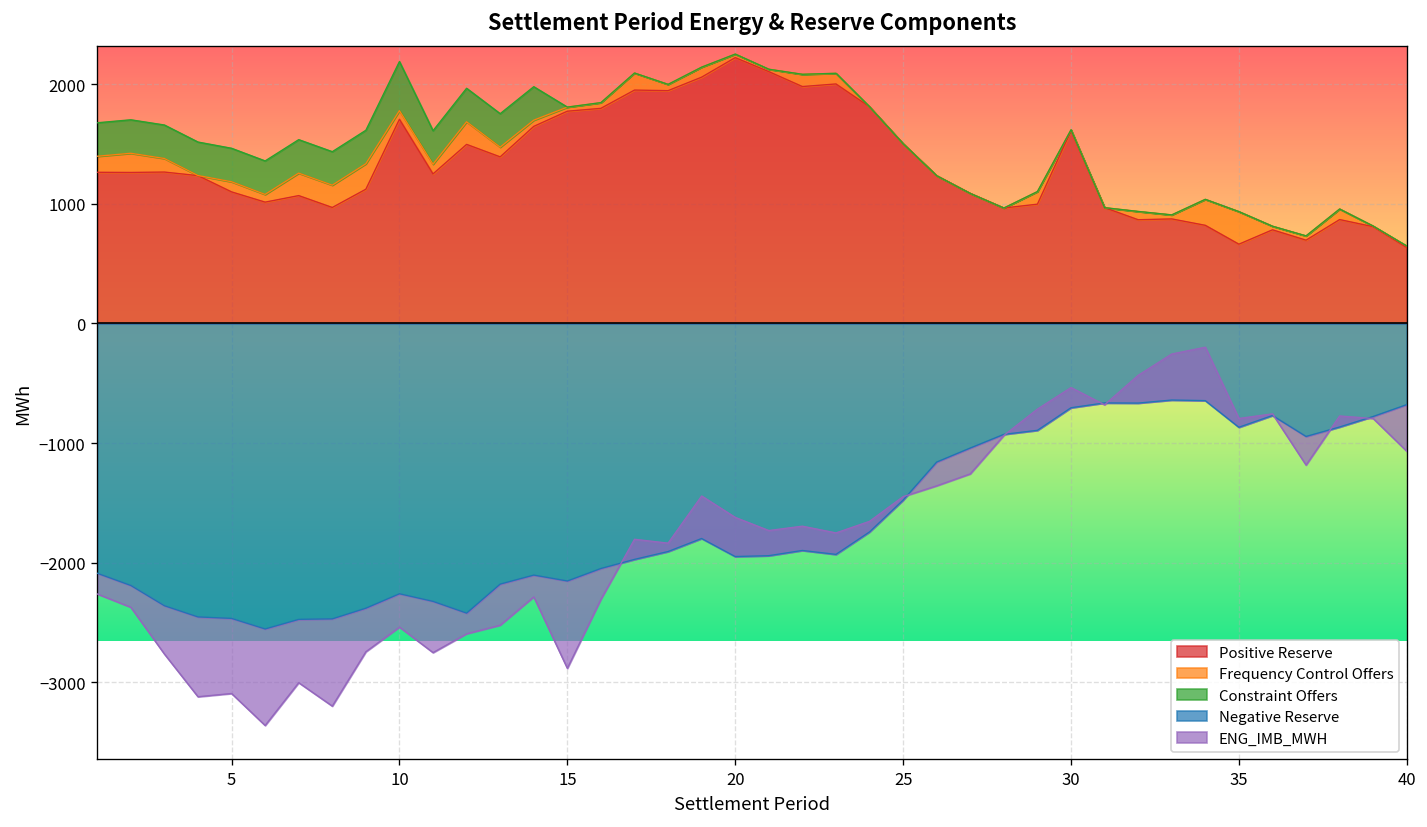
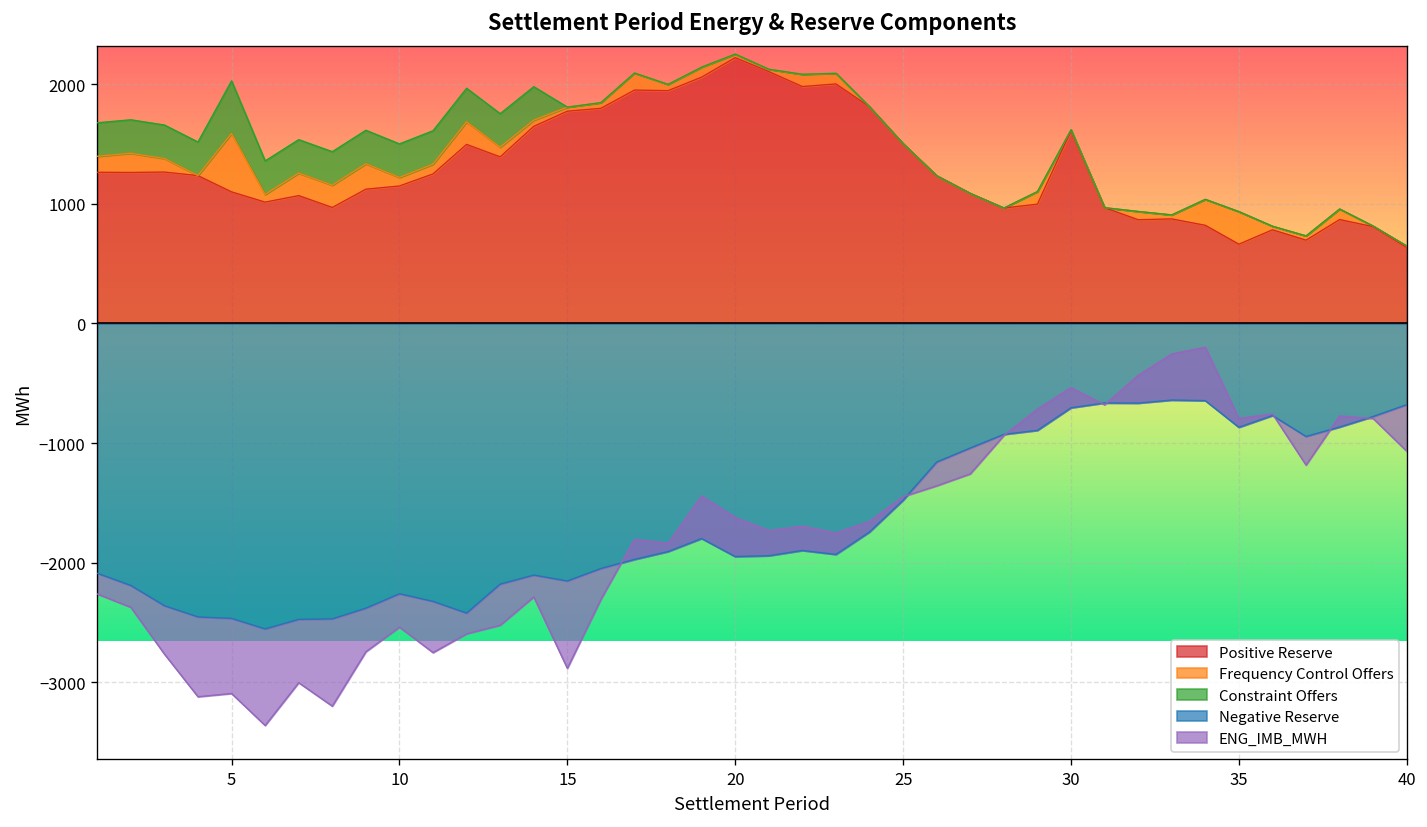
Frequency Control Offers, 5: 100 -> 500
Constraint Offers, 5: 300 -> 400
Positive Reserve, 10: 1700 -> 1100
Constraint Offers, 10: 400 -> 300
